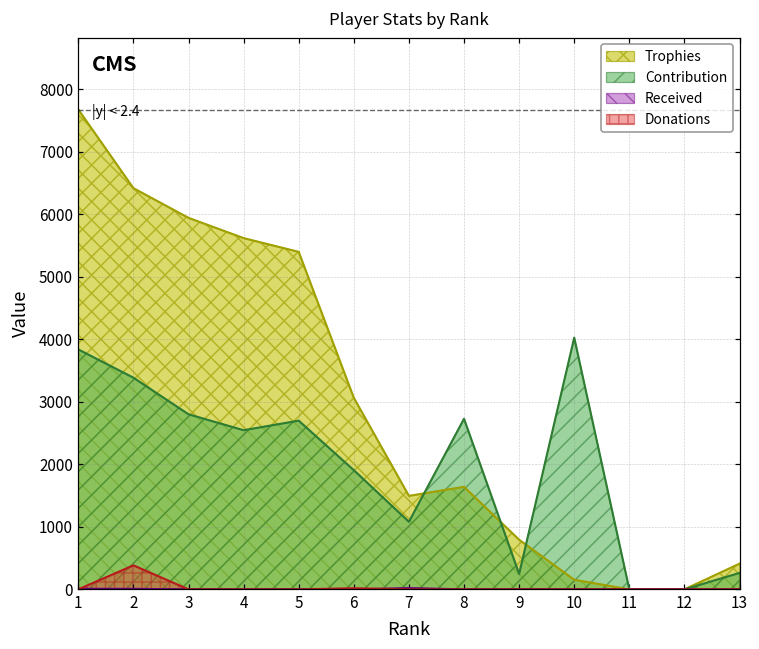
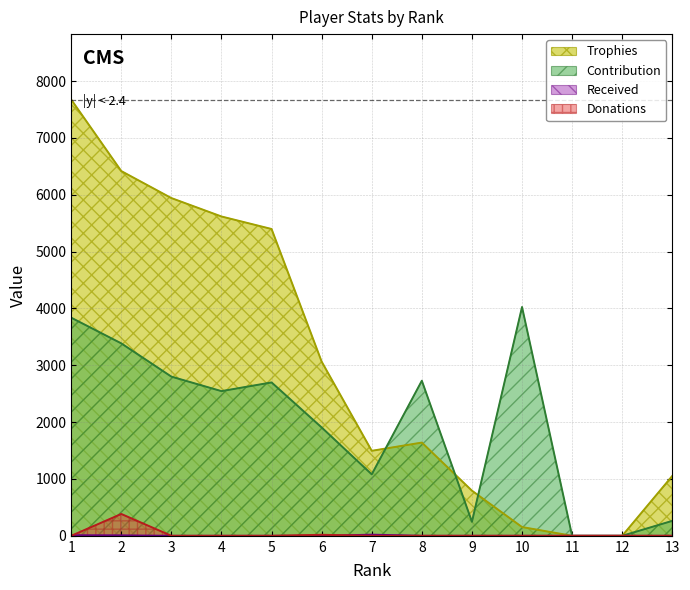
Trophies, 13: 400 -> 1100
